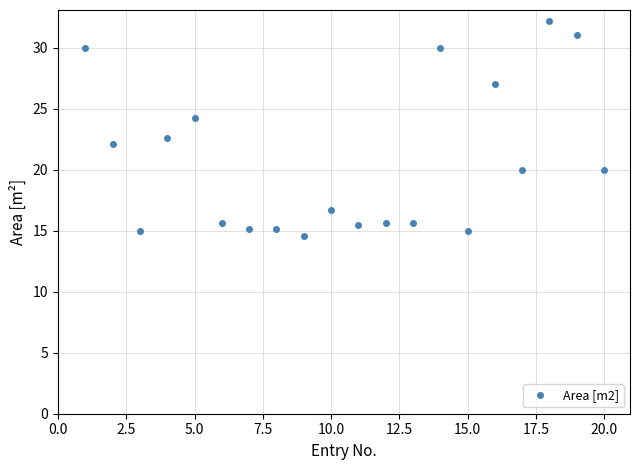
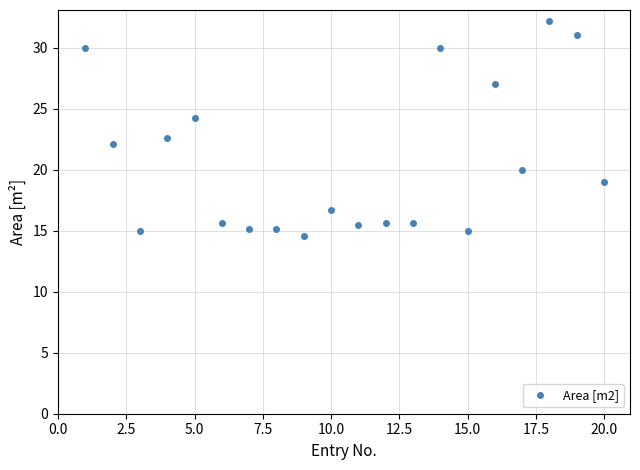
20.0: 20 -> 19
